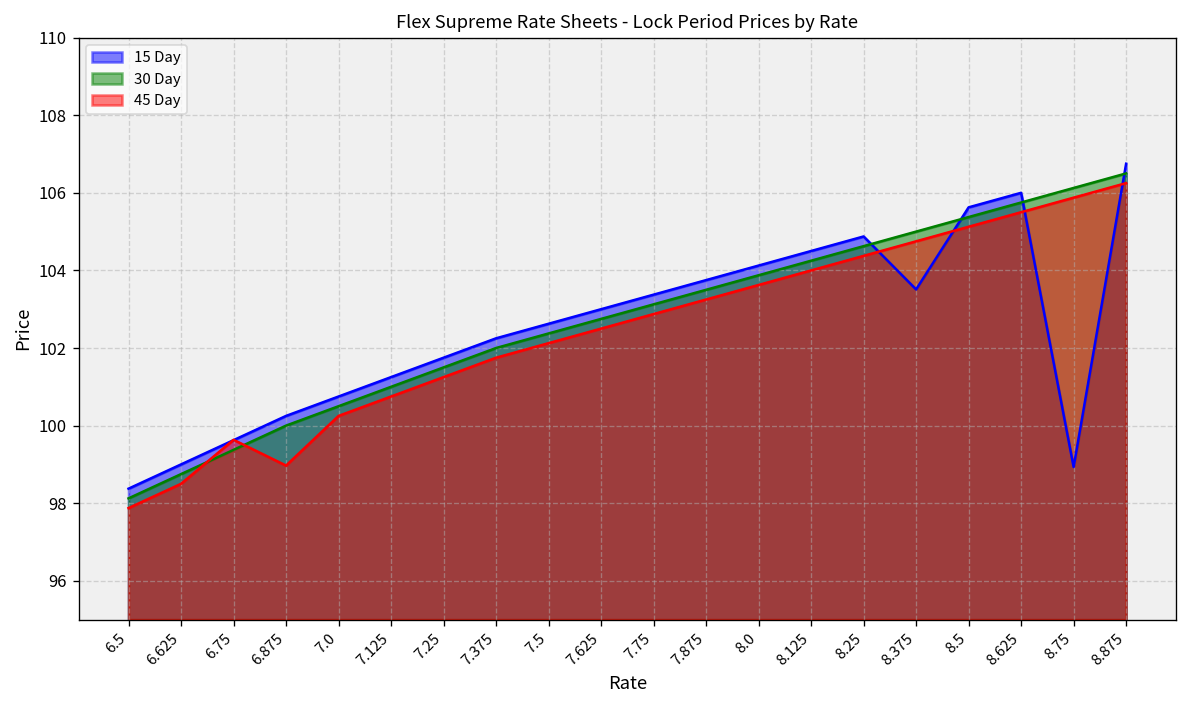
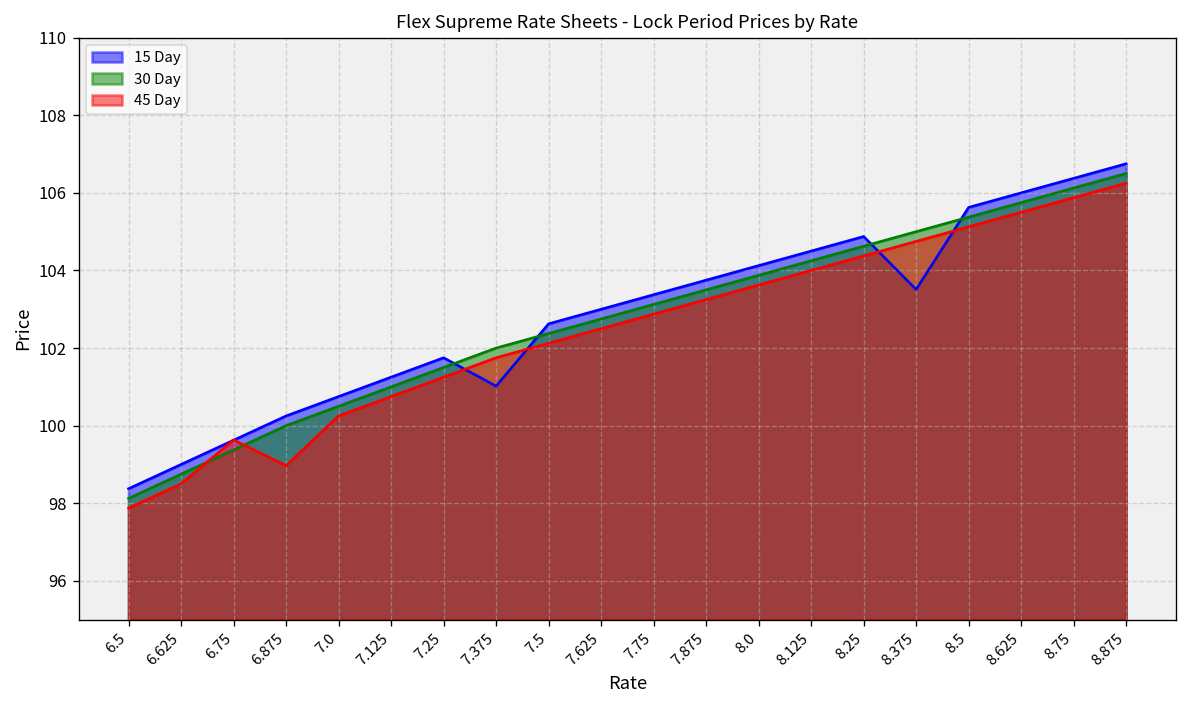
15 Day, 7.375: 102.3 -> 101.0
15 Day, 8.75: 98.9 -> 106.4
